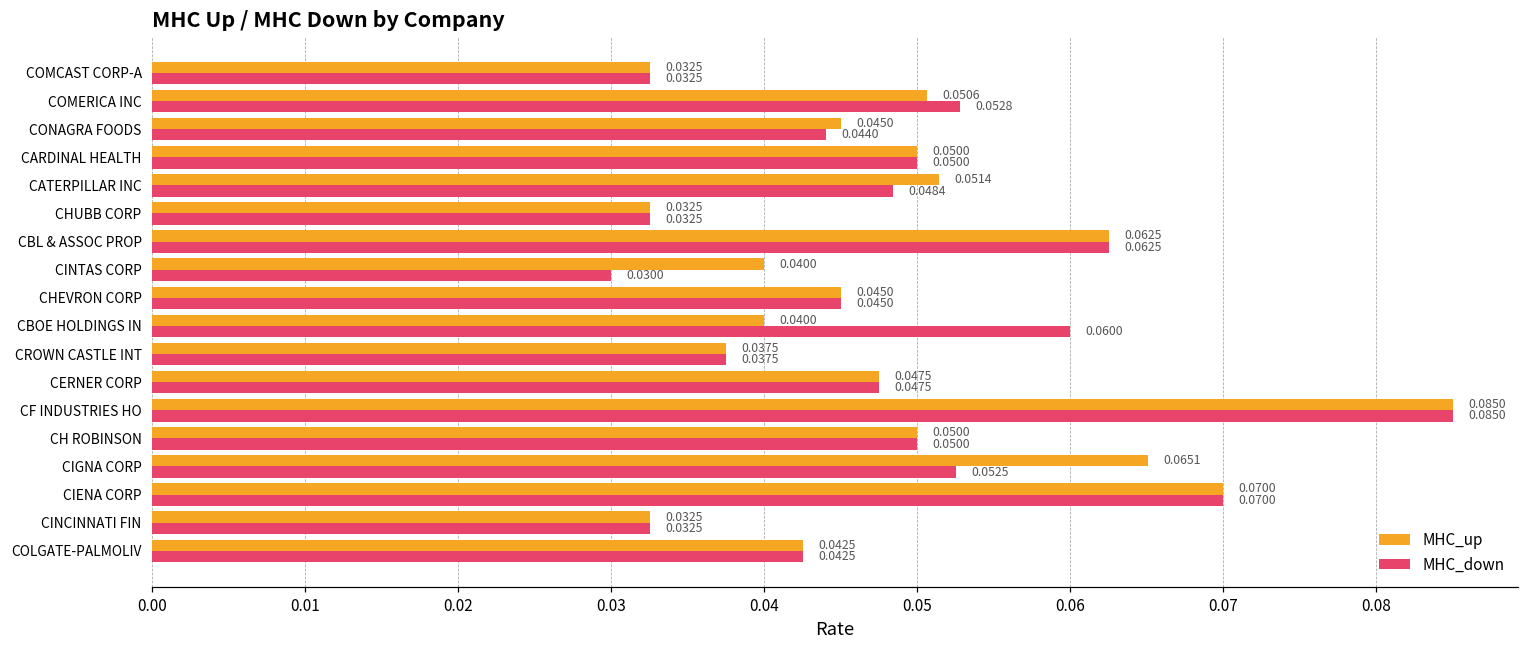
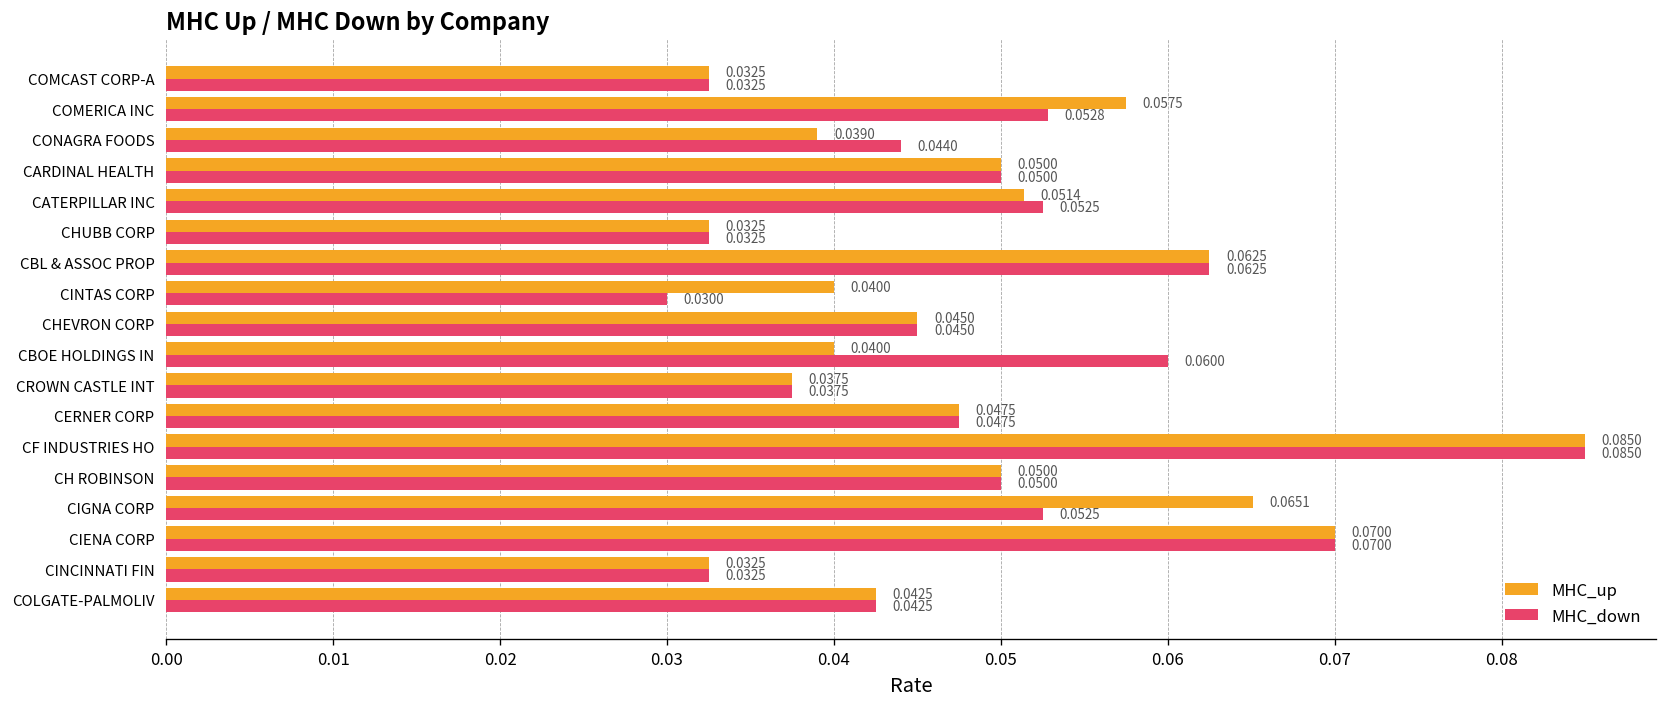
MHC_up, COMERICA INC: 0.0506 -> 0.0575
MHC_up, CONAGRA FOODS: 0.0450 -> 0.0390
MHC_down, CATERPILLAR INC: 0.0484 -> 0.0525
